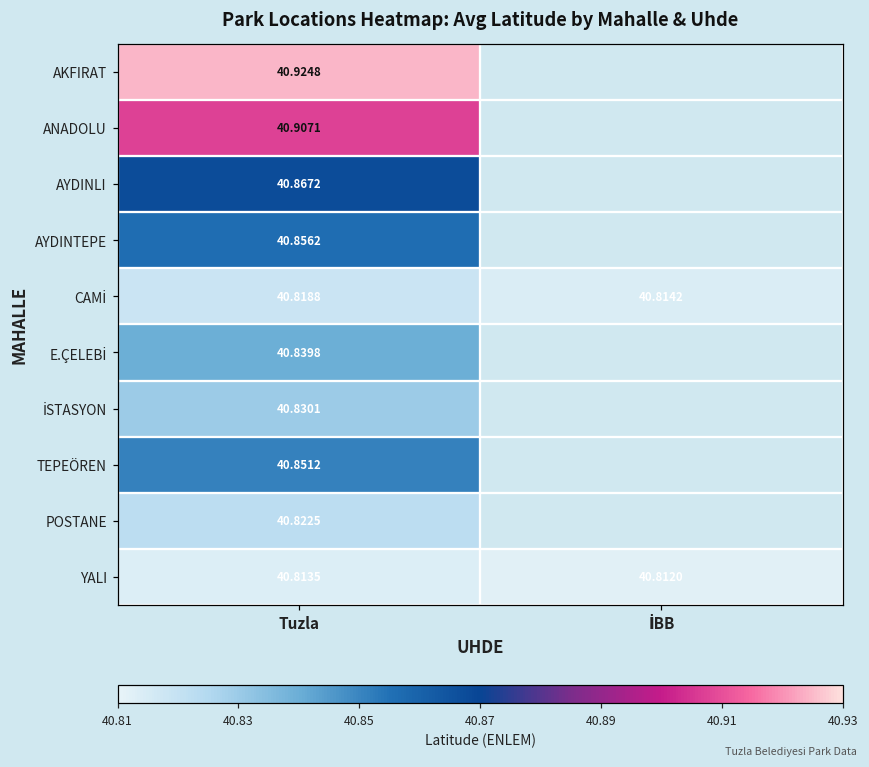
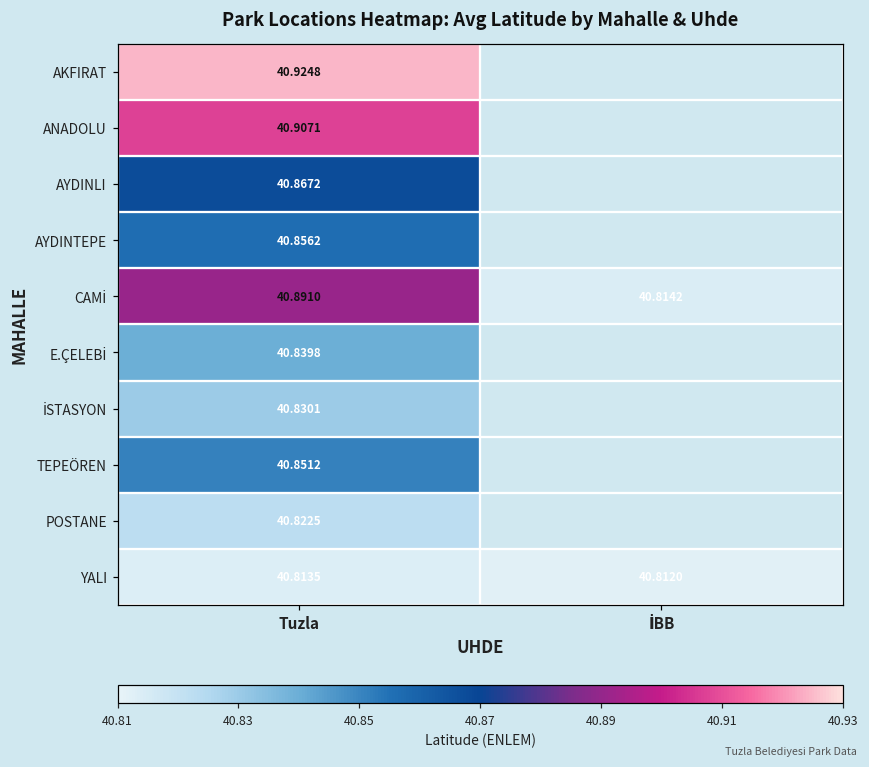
CAMİ, Tuzla: 40.8188 -> 40.8910
